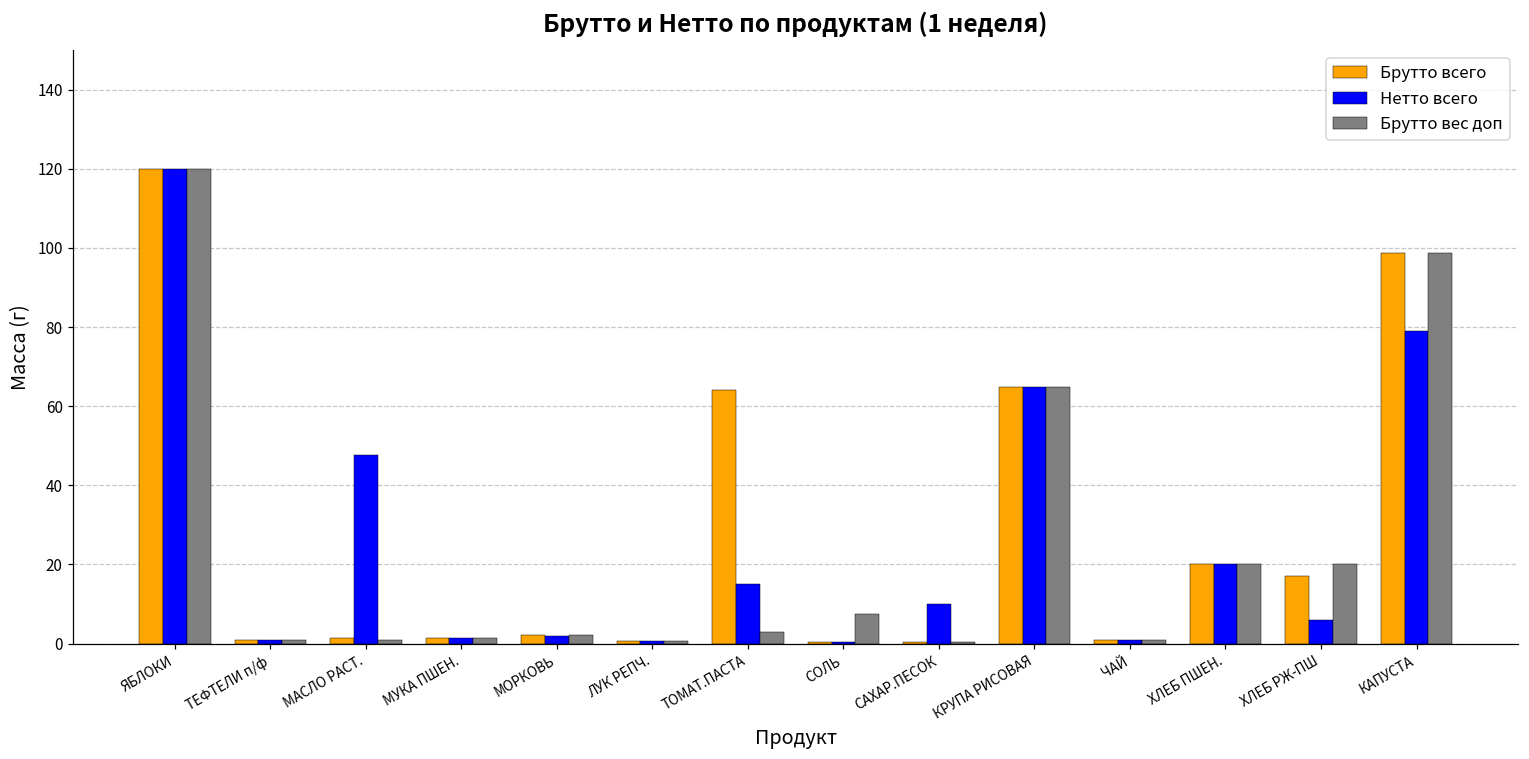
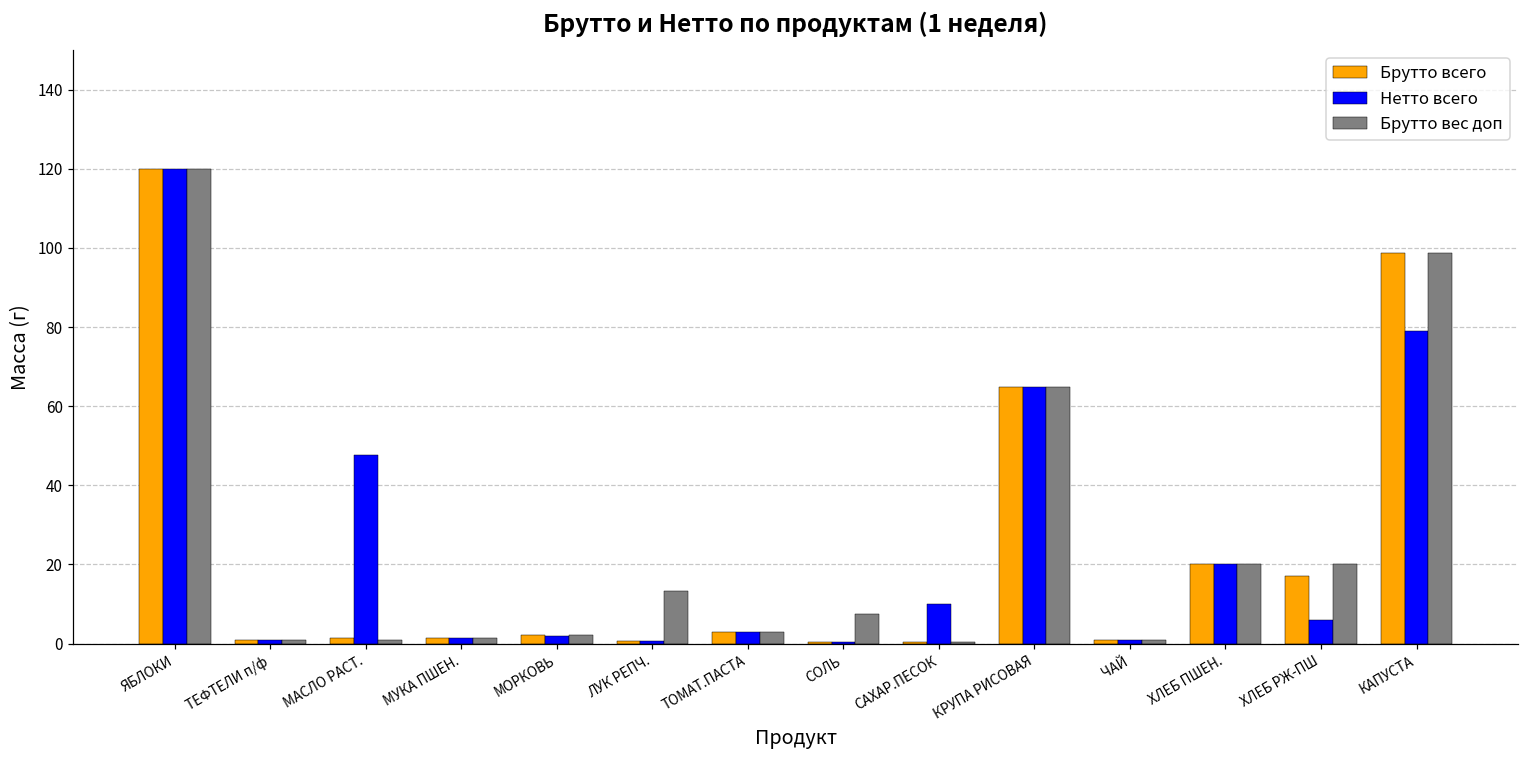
Брутто вес доп, ЛУК РЕПЧ.: 1 -> 13
Брутто всего, ТОМАТ.ПАСТА: 64 -> 3
Нетто всего, ТОМАТ.ПАСТА: 15 -> 3
